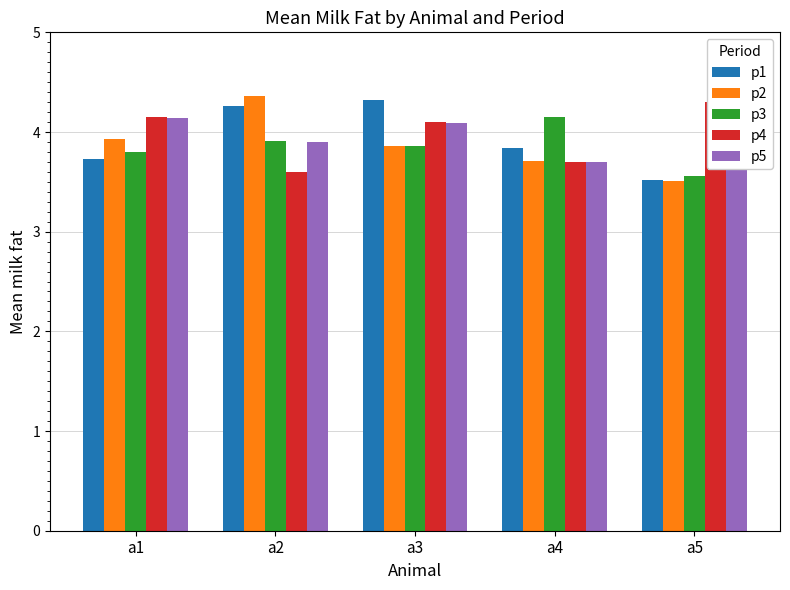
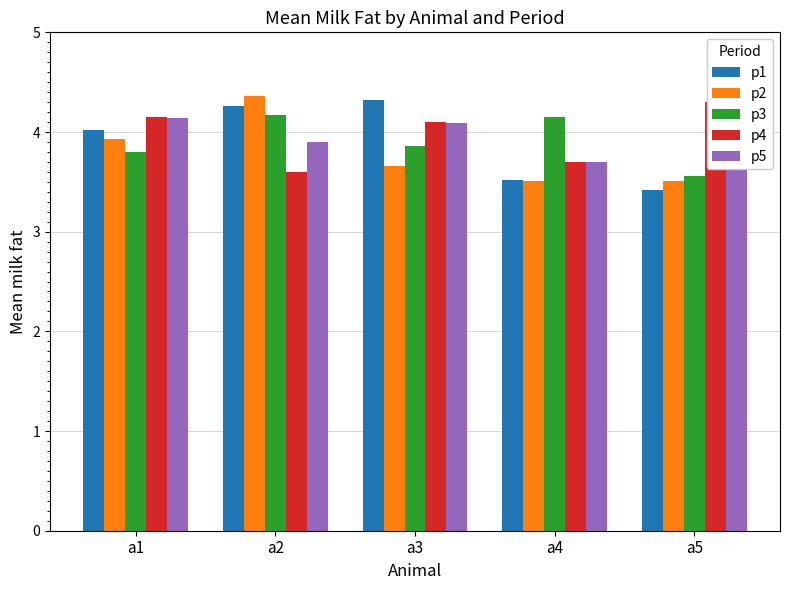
p1, a1: 3.7 -> 4.0
p3, a2: 3.9 -> 4.2
p2, a3: 3.9 -> 3.7
p1, a4: 3.8 -> 3.5
p2, a4: 3.7 -> 3.5
p1, a5: 3.5 -> 3.4
